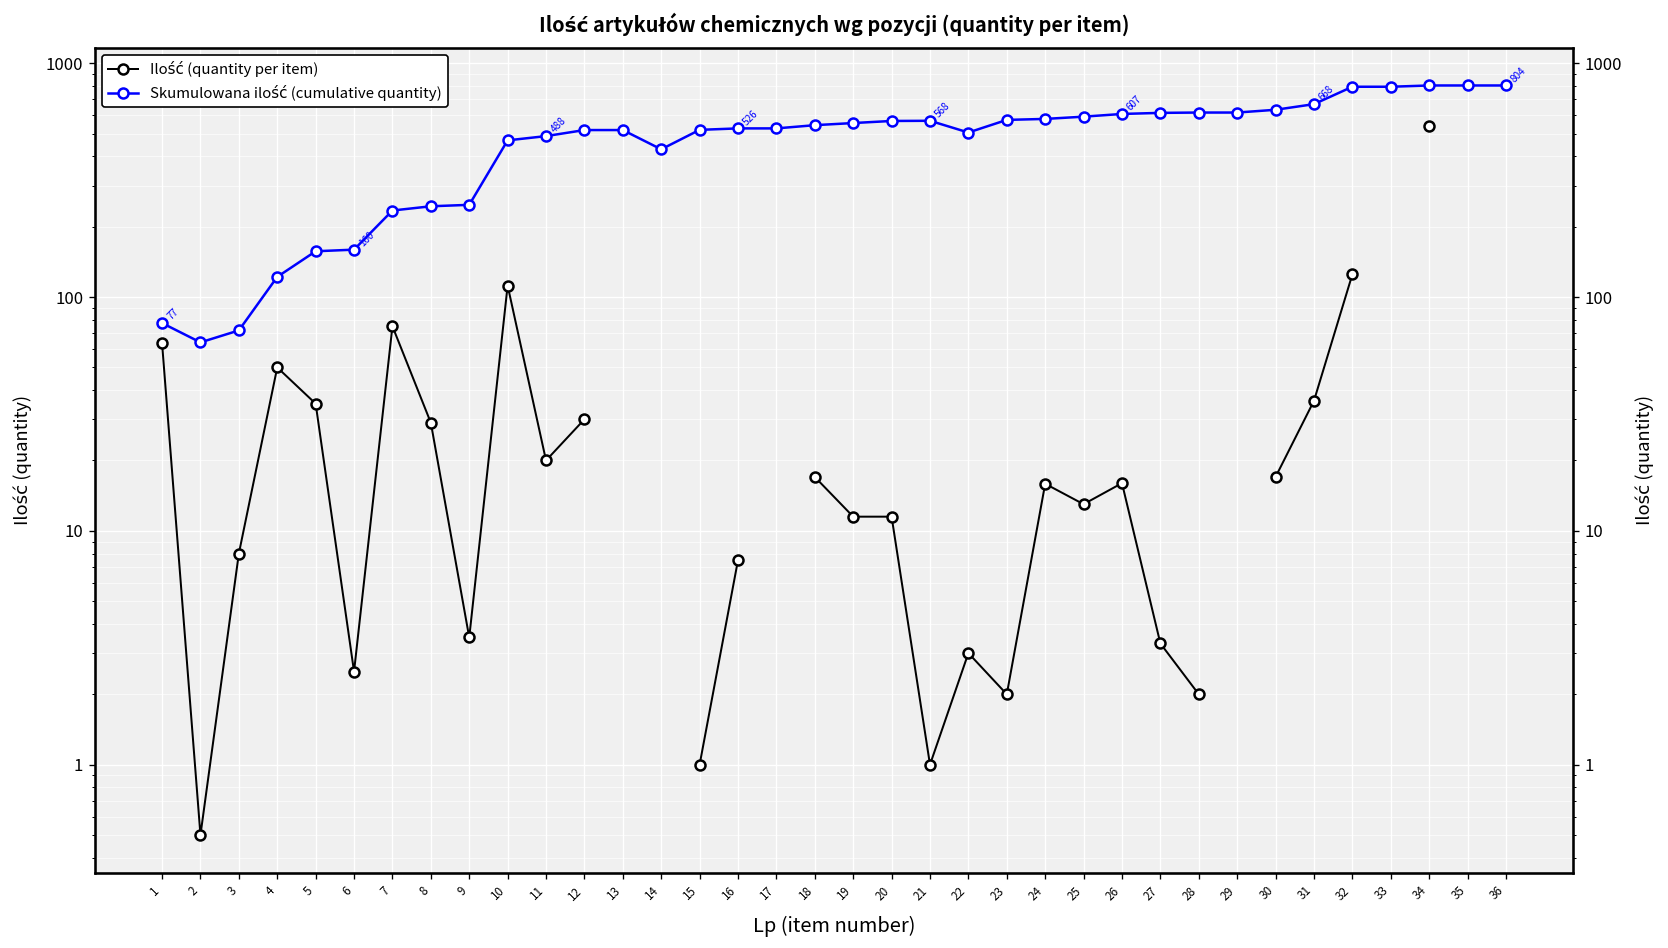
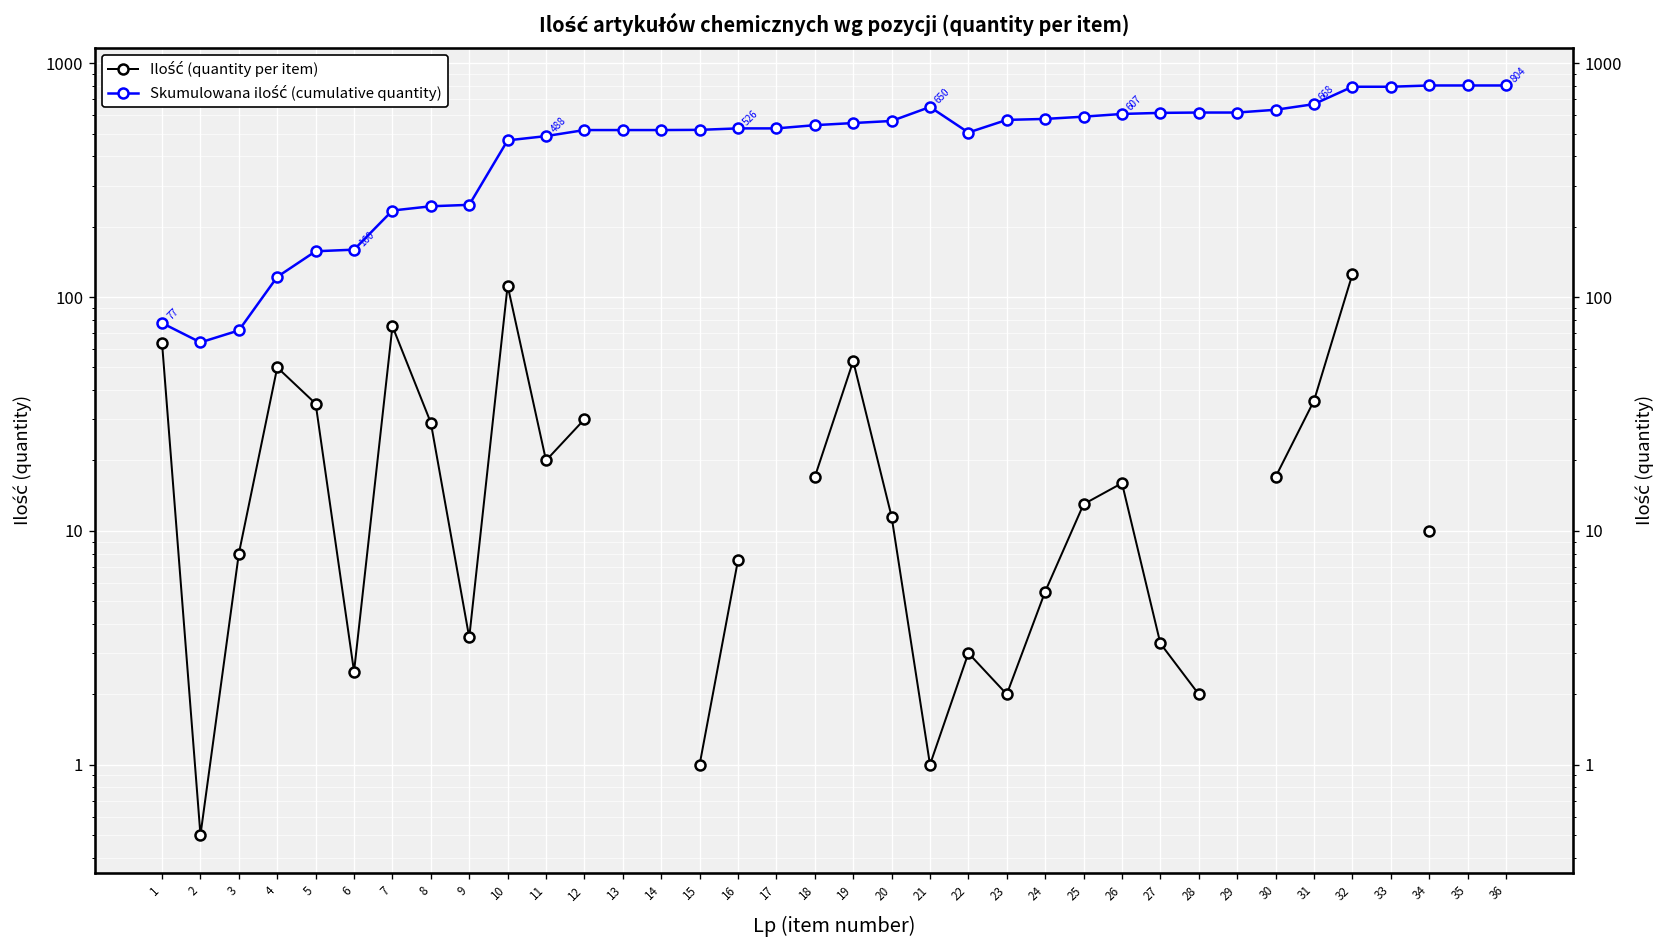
Skumulowana ilość (cumulative quantity), 14: 430 -> 520
Ilość (quantity per item), 19: 12 -> 53
Skumulowana ilość (cumulative quantity), 21: 568 -> 650
Ilość (quantity per item), 24: 16 -> 5.5
Ilość (quantity per item), 34: 540 -> 10
